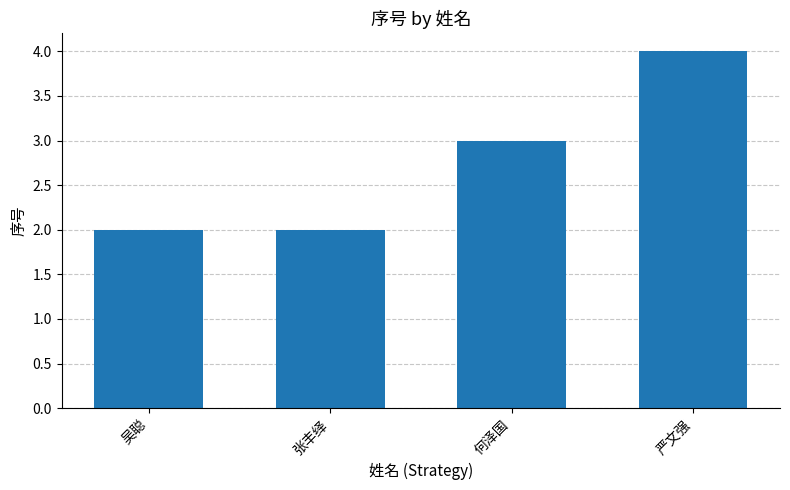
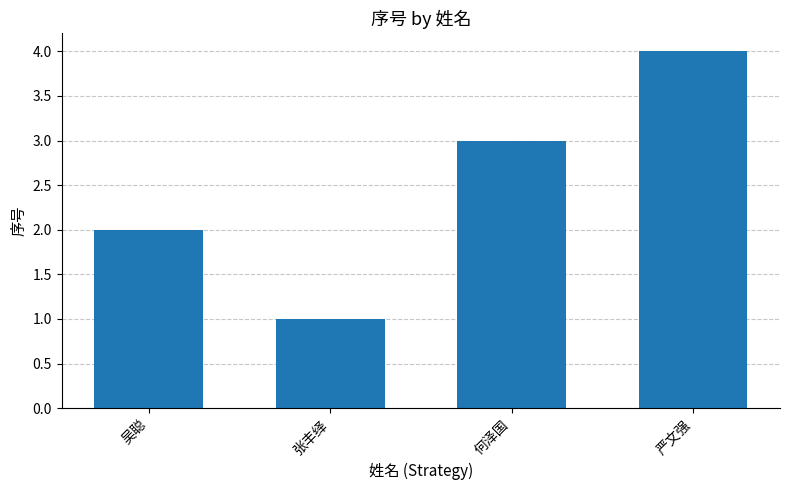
张丰绎: 2 -> 1
